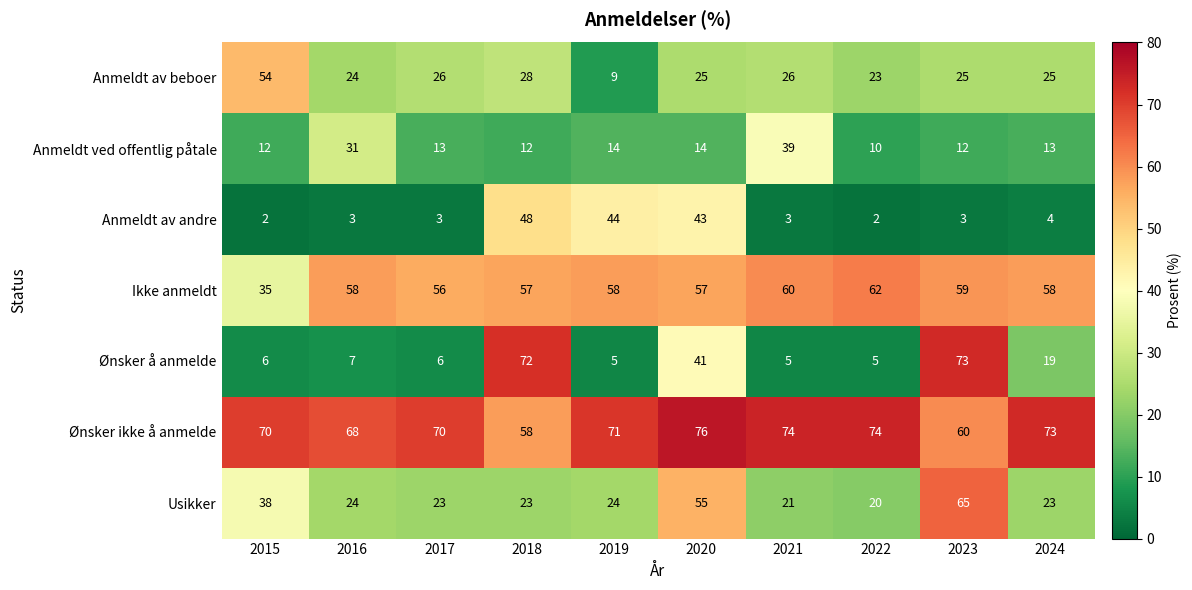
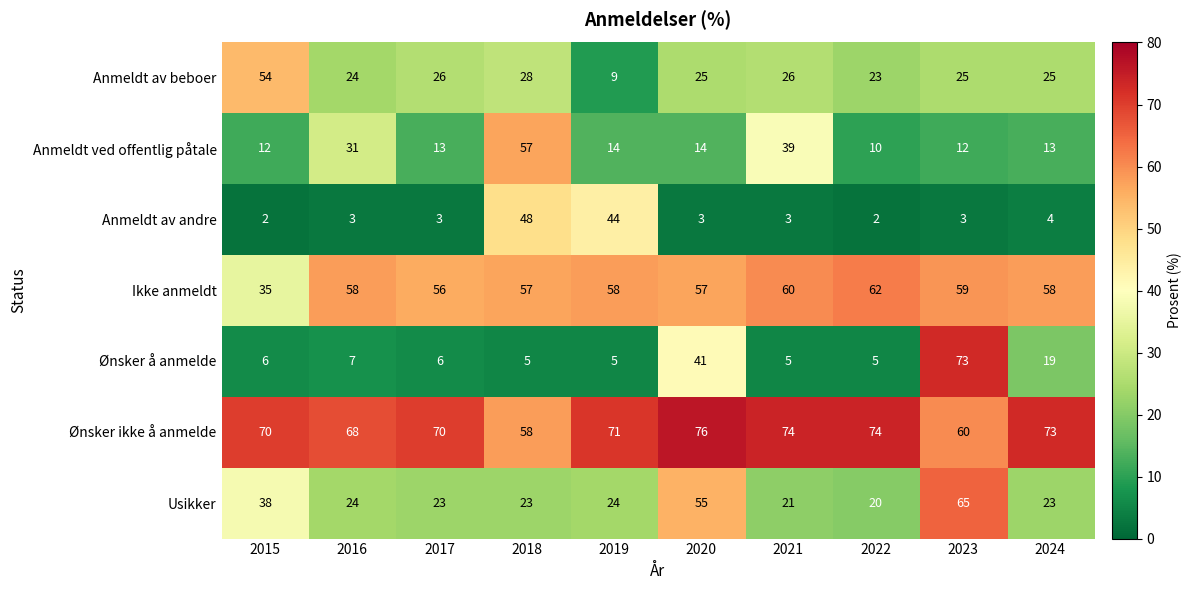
Anmeldt ved offentlig påtale, 2018: 12 -> 57
Anmeldt av andre, 2020: 43 -> 3
Ønsker å anmelde, 2018: 72 -> 5
